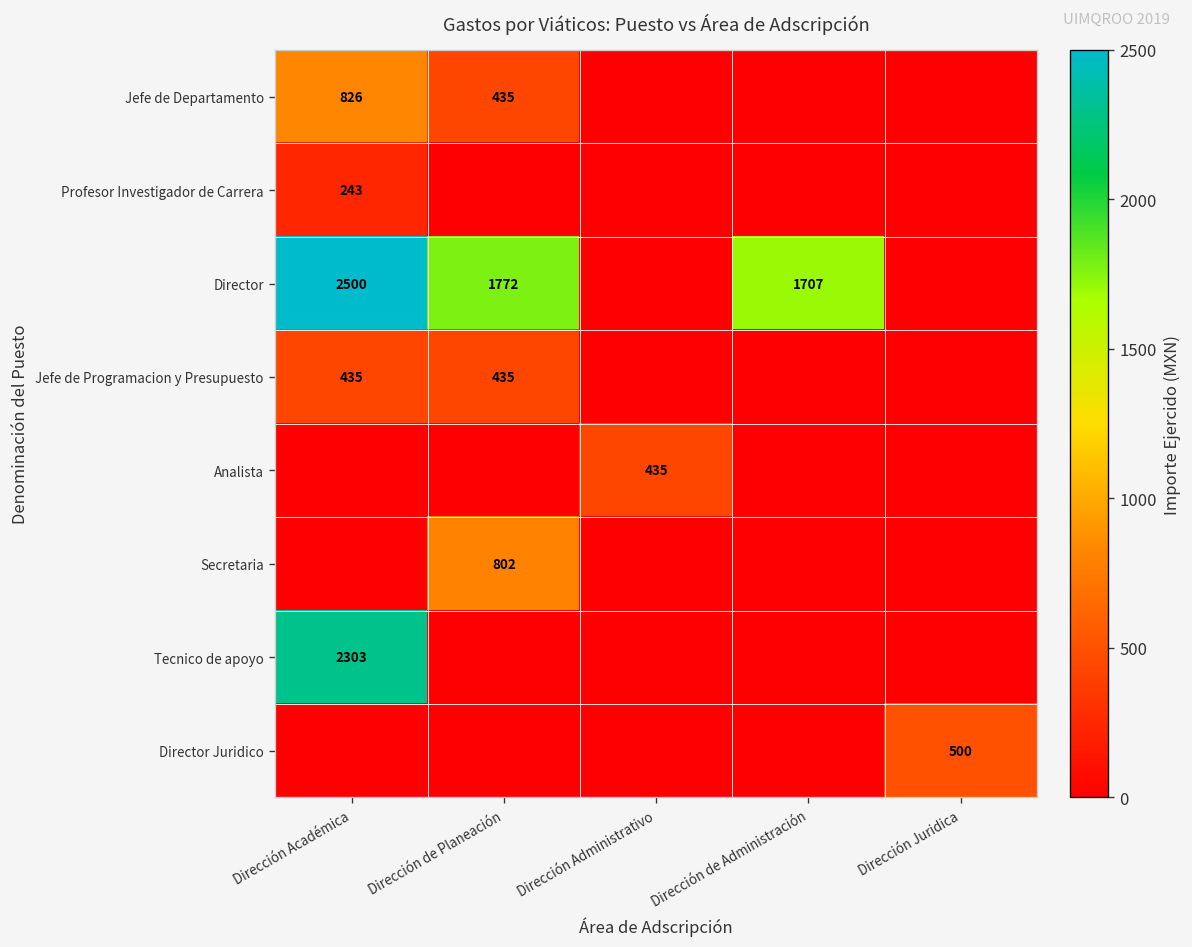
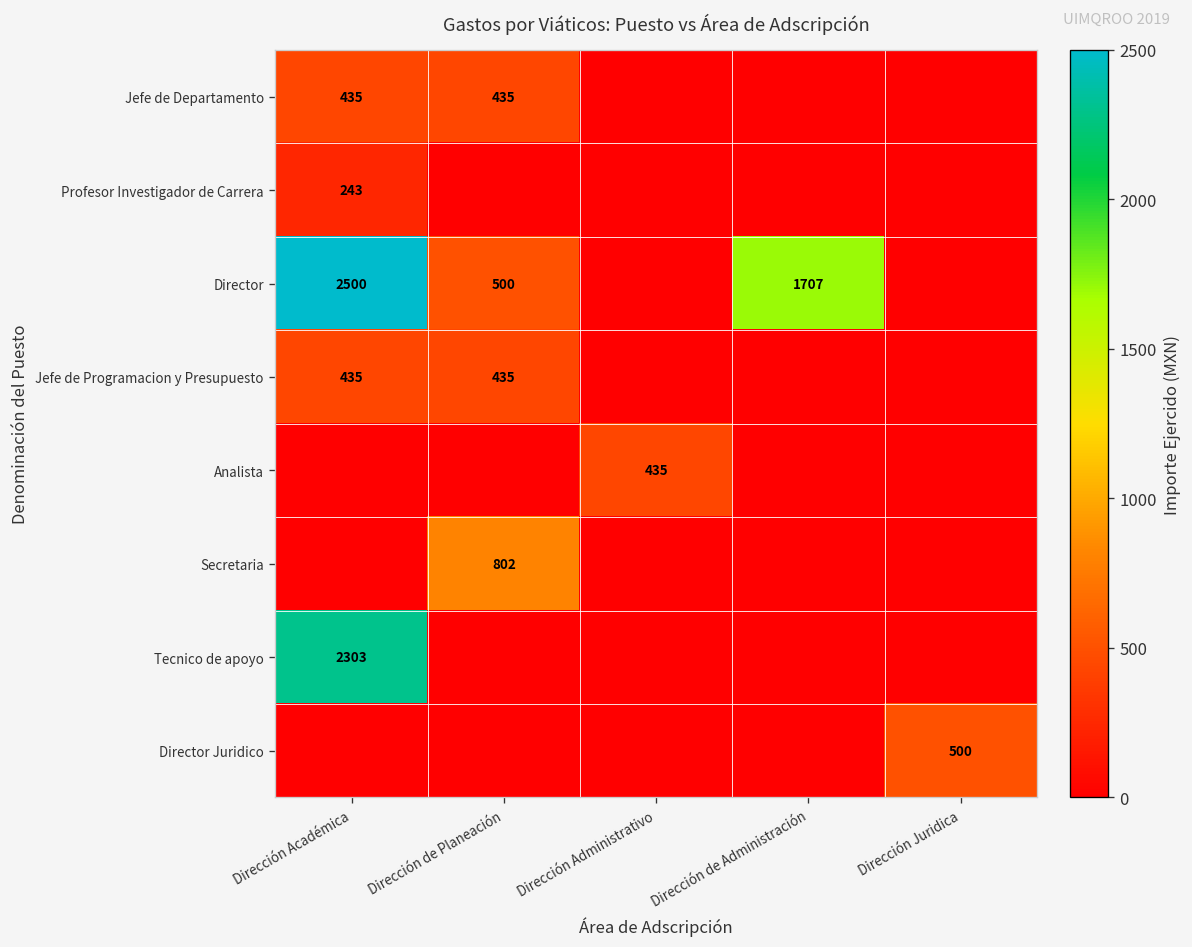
Jefe de Departamento, Dirección Académica: 826 -> 435
Director, Dirección de Planeación: 1772 -> 500
